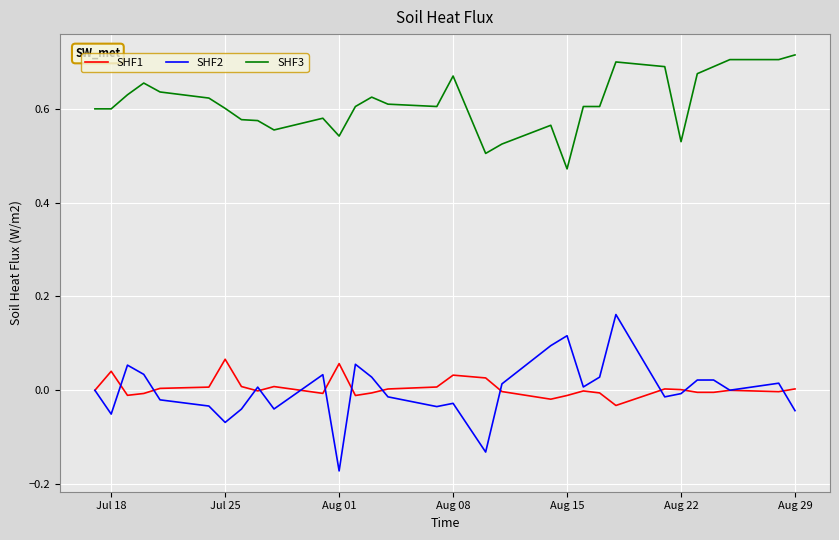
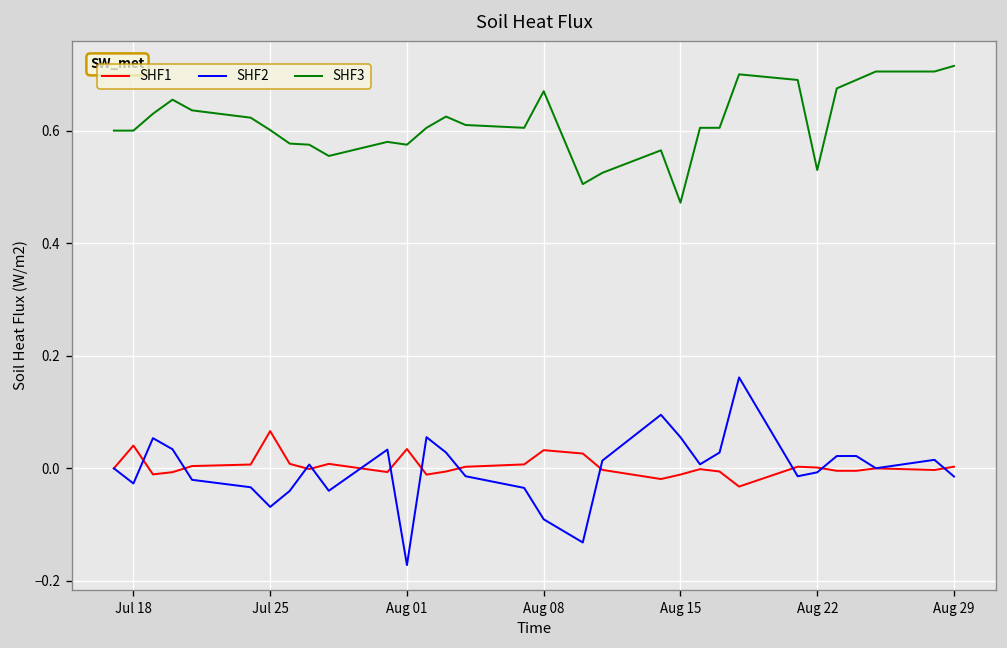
SHF2, Jul 18: -0.05 -> -0.03
SHF1, Aug 01: 0.06 -> 0.03
SHF3, Aug 01: 0.54 -> 0.58
SHF2, Aug 08: -0.03 -> -0.09
SHF2, Aug 15: 0.12 -> 0.06
SHF2, Aug 29: -0.04 -> -0.01
